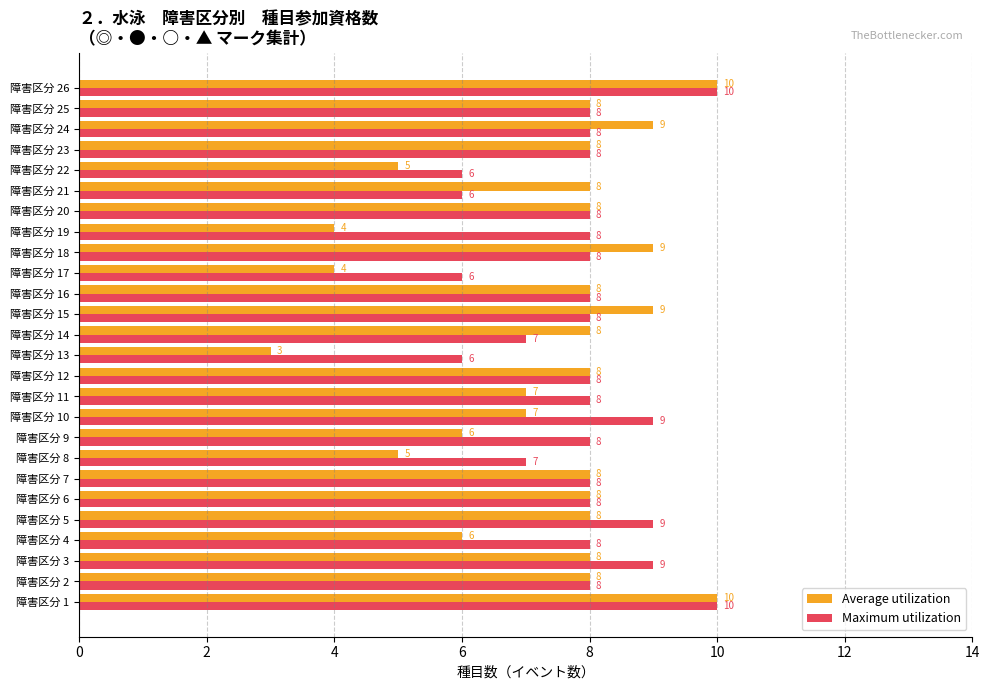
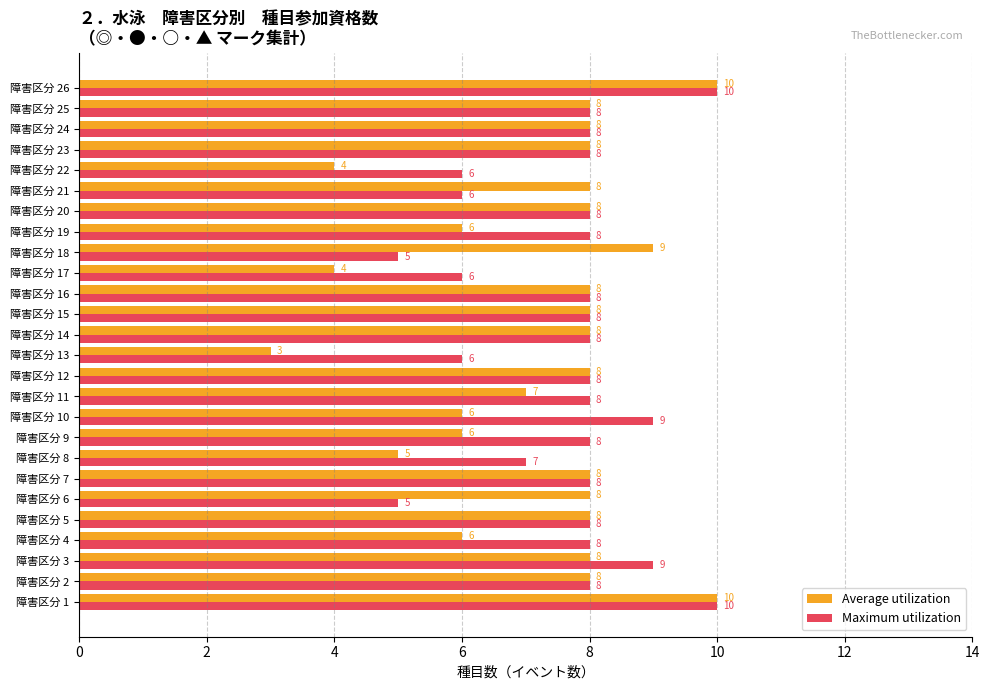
Average utilization, 障害区分 24: 9 -> 8
Average utilization, 障害区分 22: 5 -> 4
Average utilization, 障害区分 19: 4 -> 6
Maximum utilization, 障害区分 18: 8 -> 5
Average utilization, 障害区分 15: 9 -> 8
Maximum utilization, 障害区分 14: 7 -> 8
Average utilization, 障害区分 10: 7 -> 6
Maximum utilization, 障害区分 6: 8 -> 5
Maximum utilization, 障害区分 5: 9 -> 8
